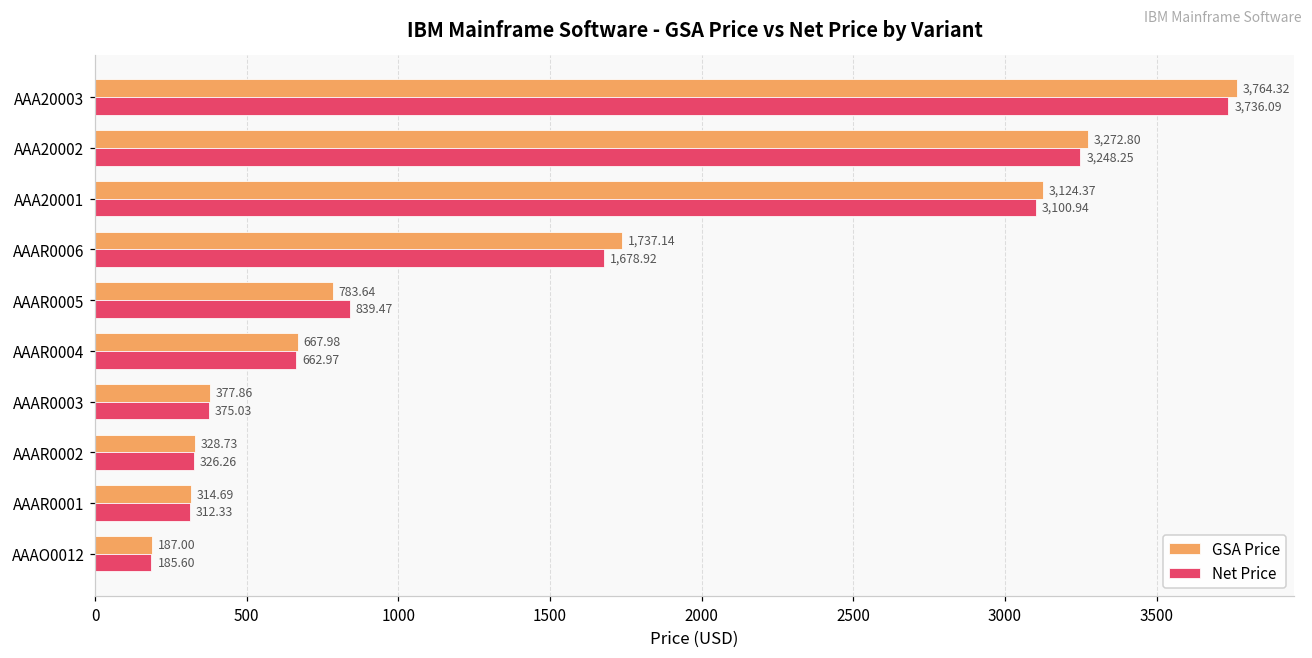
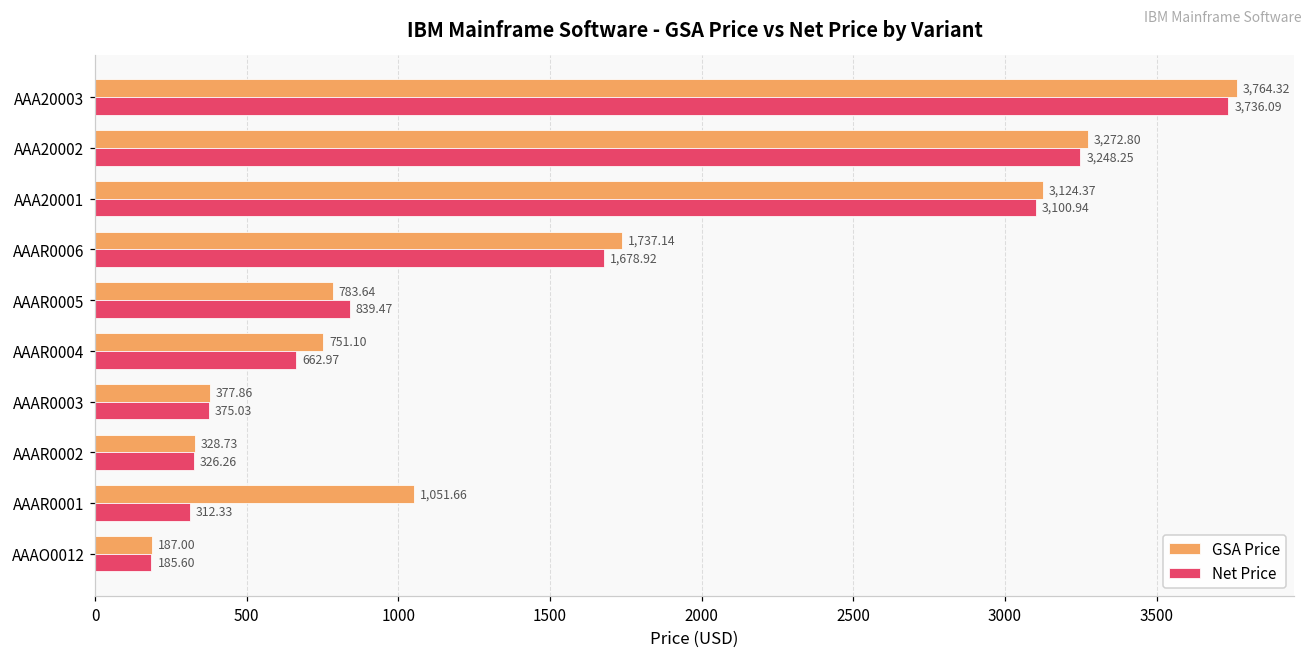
GSA Price, AAAR0004: 667.98 -> 751.10
GSA Price, AAAR0001: 314.69 -> 1,051.66
